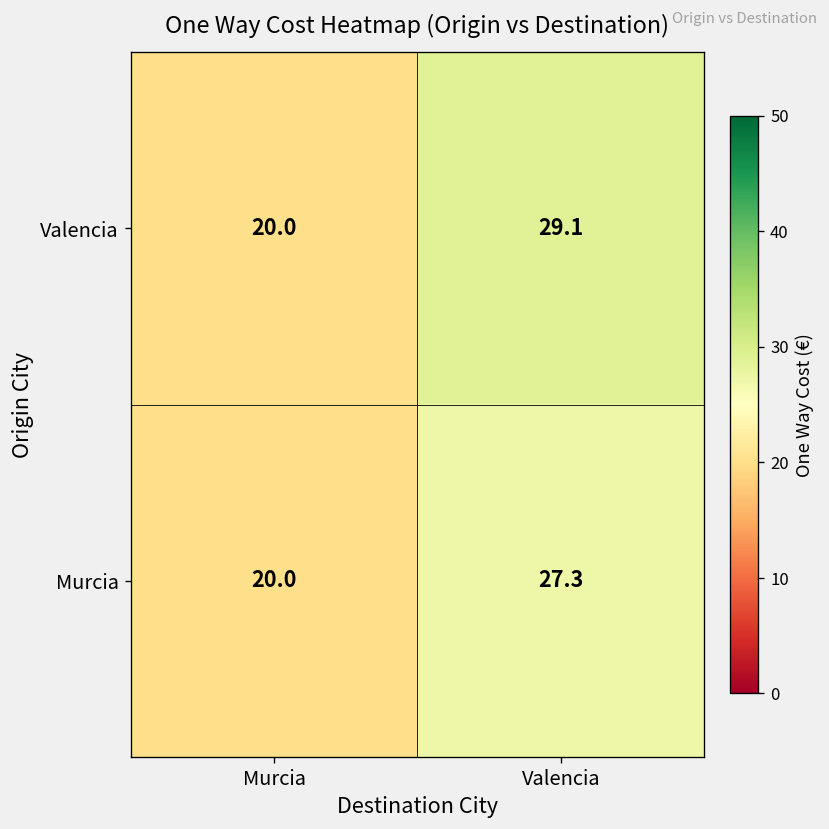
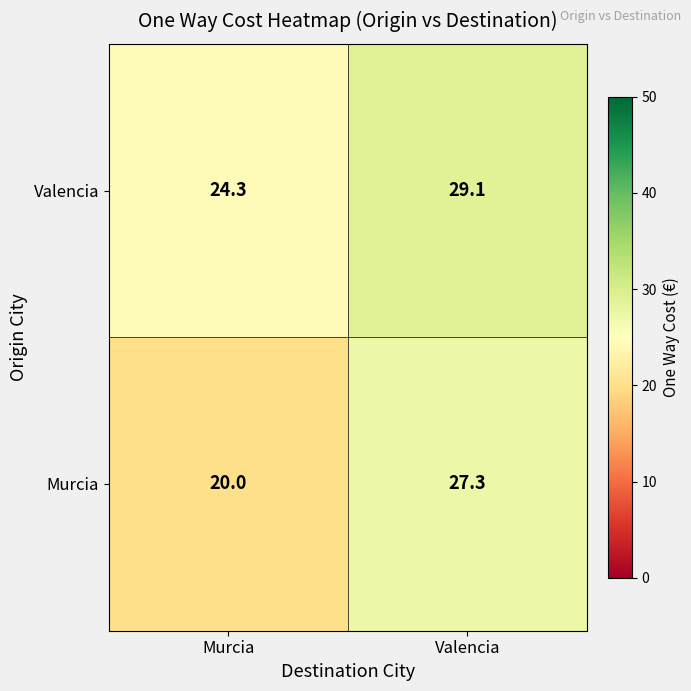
Valencia, Murcia: 20.0 -> 24.3
